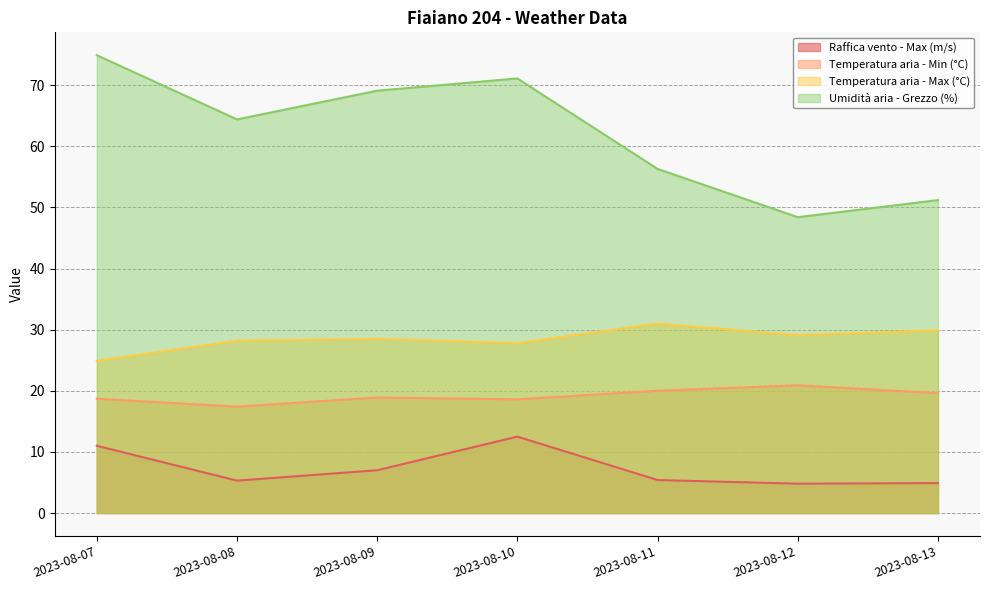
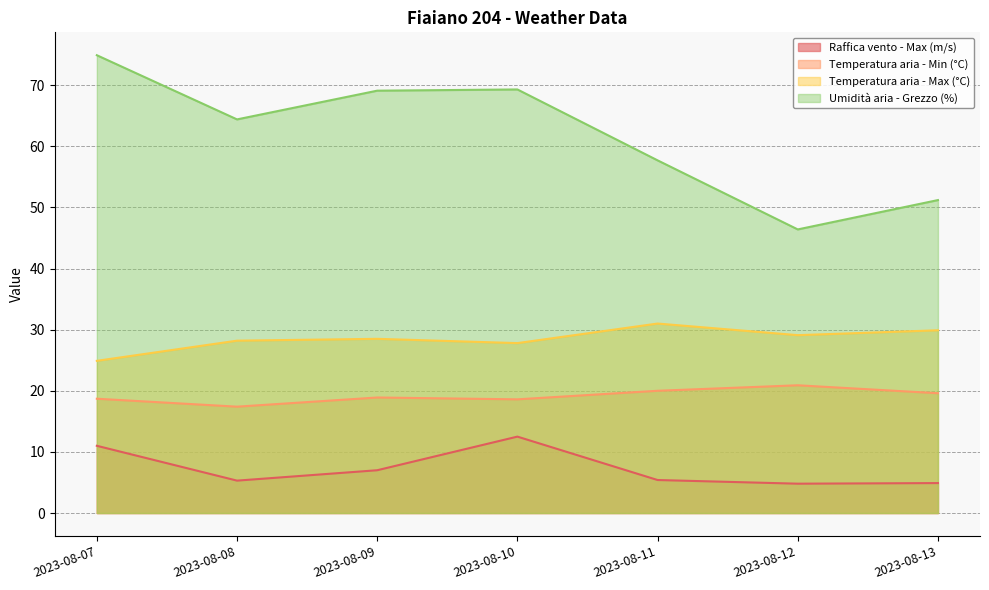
Umidità aria - Grezzo (%), 2023-08-10: 71 -> 69
Umidità aria - Grezzo (%), 2023-08-11: 56 -> 58
Umidità aria - Grezzo (%), 2023-08-12: 48 -> 46
